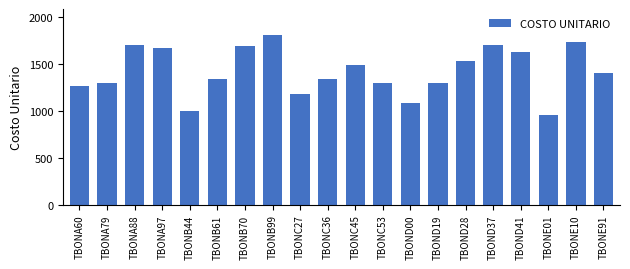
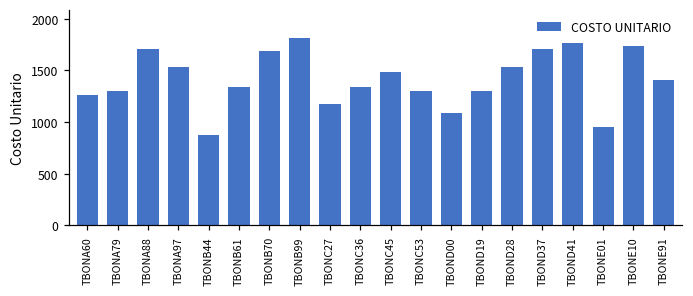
TBONA97: 1700 -> 1500
TBONB44: 1000 -> 900
TBOND41: 1600 -> 1800
